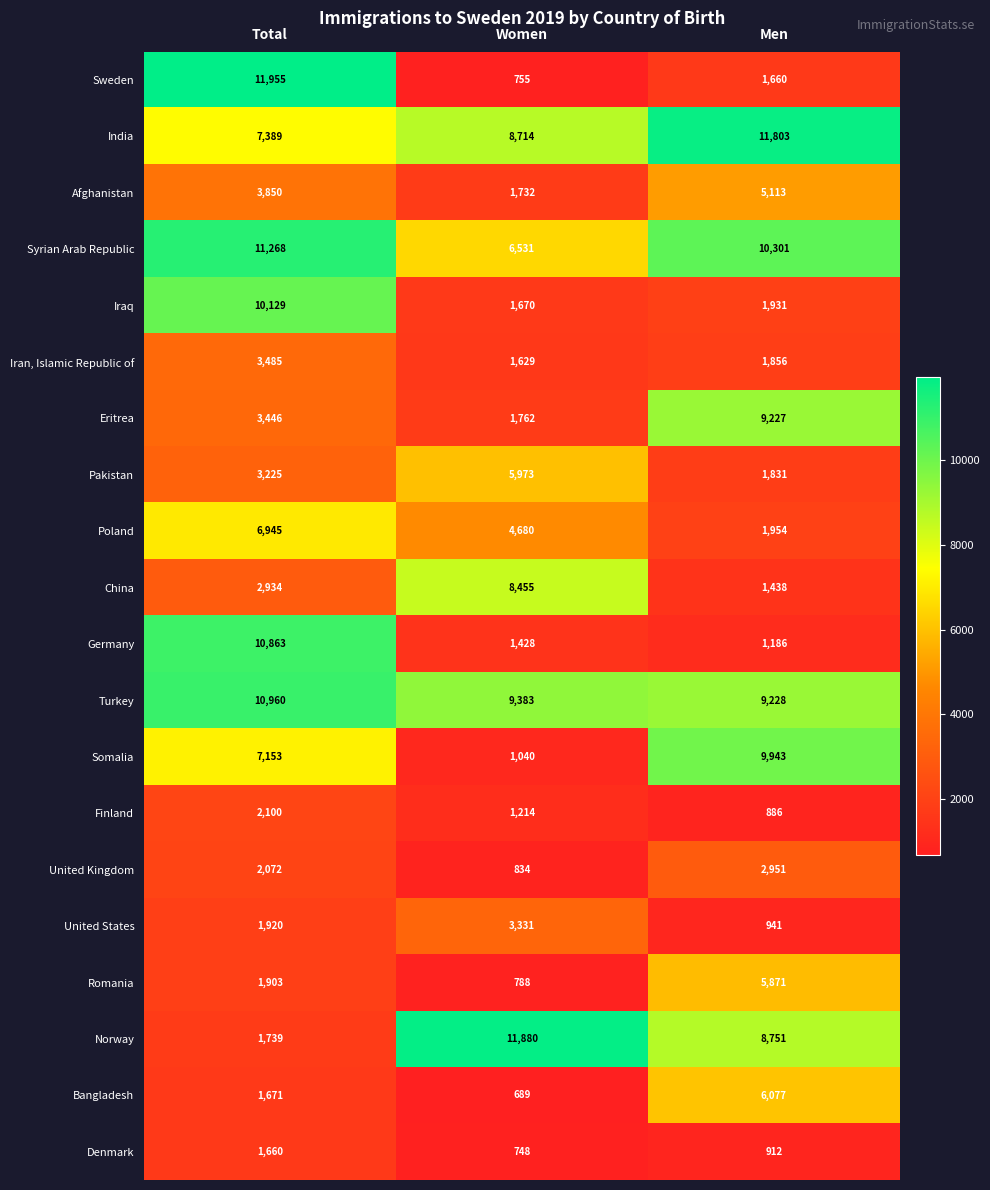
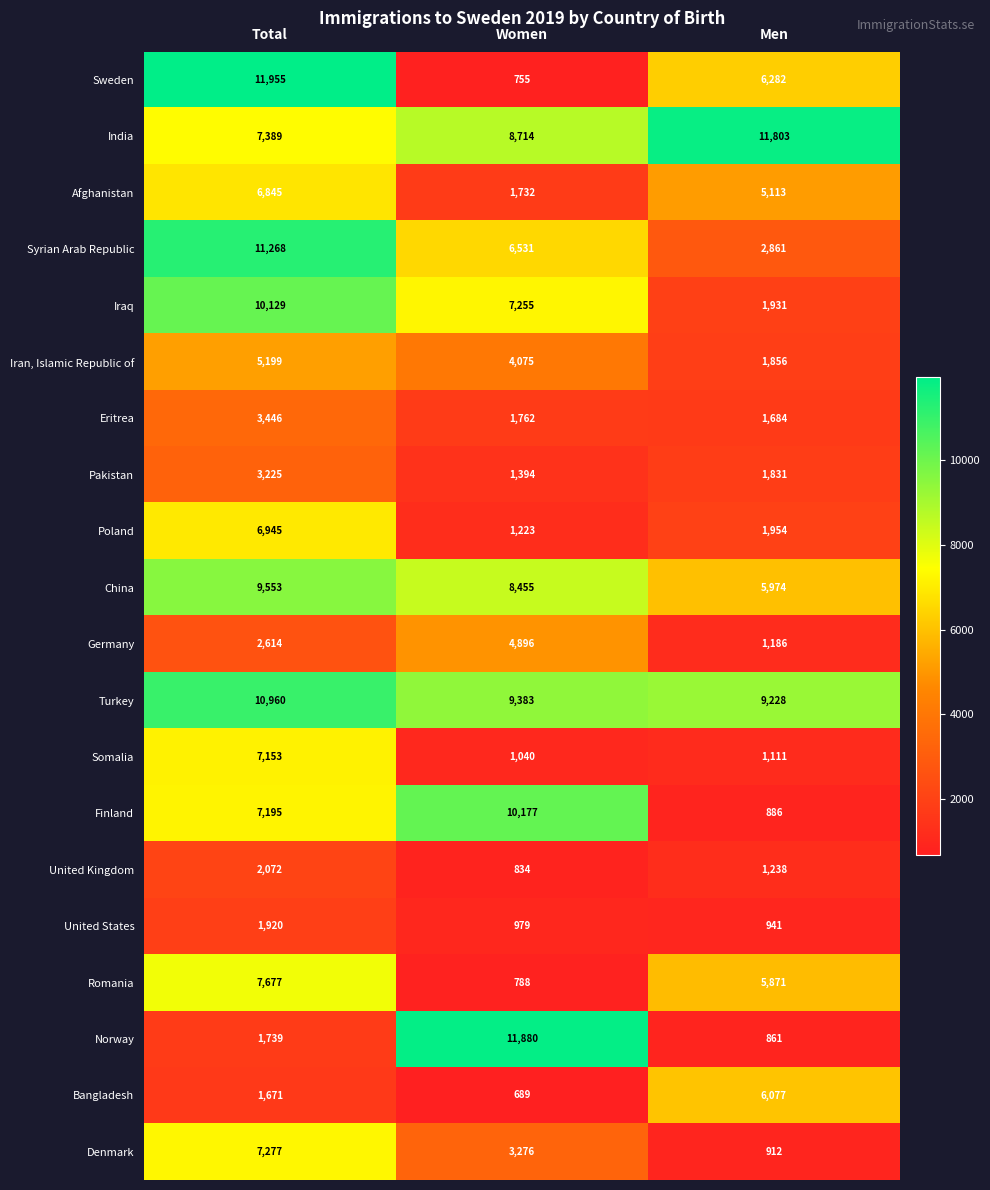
Sweden, Men: 1,660 -> 6,282
Afghanistan, Total: 3,850 -> 6,845
Syrian Arab Republic, Men: 10,301 -> 2,861
Iraq, Women: 1,670 -> 7,255
Iran, Islamic Republic of, Total: 3,485 -> 5,199
Iran, Islamic Republic of, Women: 1,629 -> 4,075
Eritrea, Men: 9,227 -> 1,684
Pakistan, Women: 5,973 -> 1,394
Poland, Women: 4,680 -> 1,223
China, Total: 2,934 -> 9,553
China, Men: 1,438 -> 5,974
Germany, Total: 10,863 -> 2,614
Germany, Women: 1,428 -> 4,896
Somalia, Men: 9,943 -> 1,111
Finland, Total: 2,100 -> 7,195
Finland, Women: 1,214 -> 10,177
United Kingdom, Men: 2,951 -> 1,238
United States, Women: 3,331 -> 979
Romania, Total: 1,903 -> 7,677
Norway, Men: 8,751 -> 861
Denmark, Total: 1,660 -> 7,277
Denmark, Women: 748 -> 3,276
